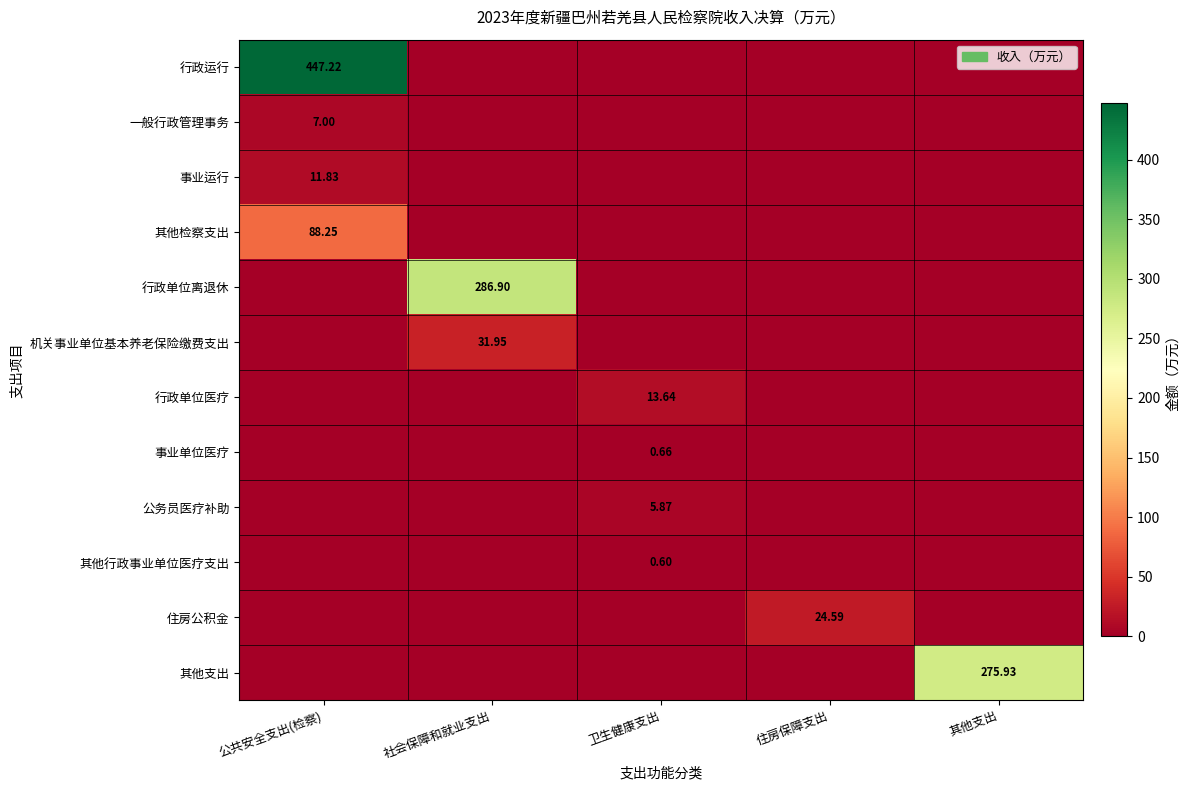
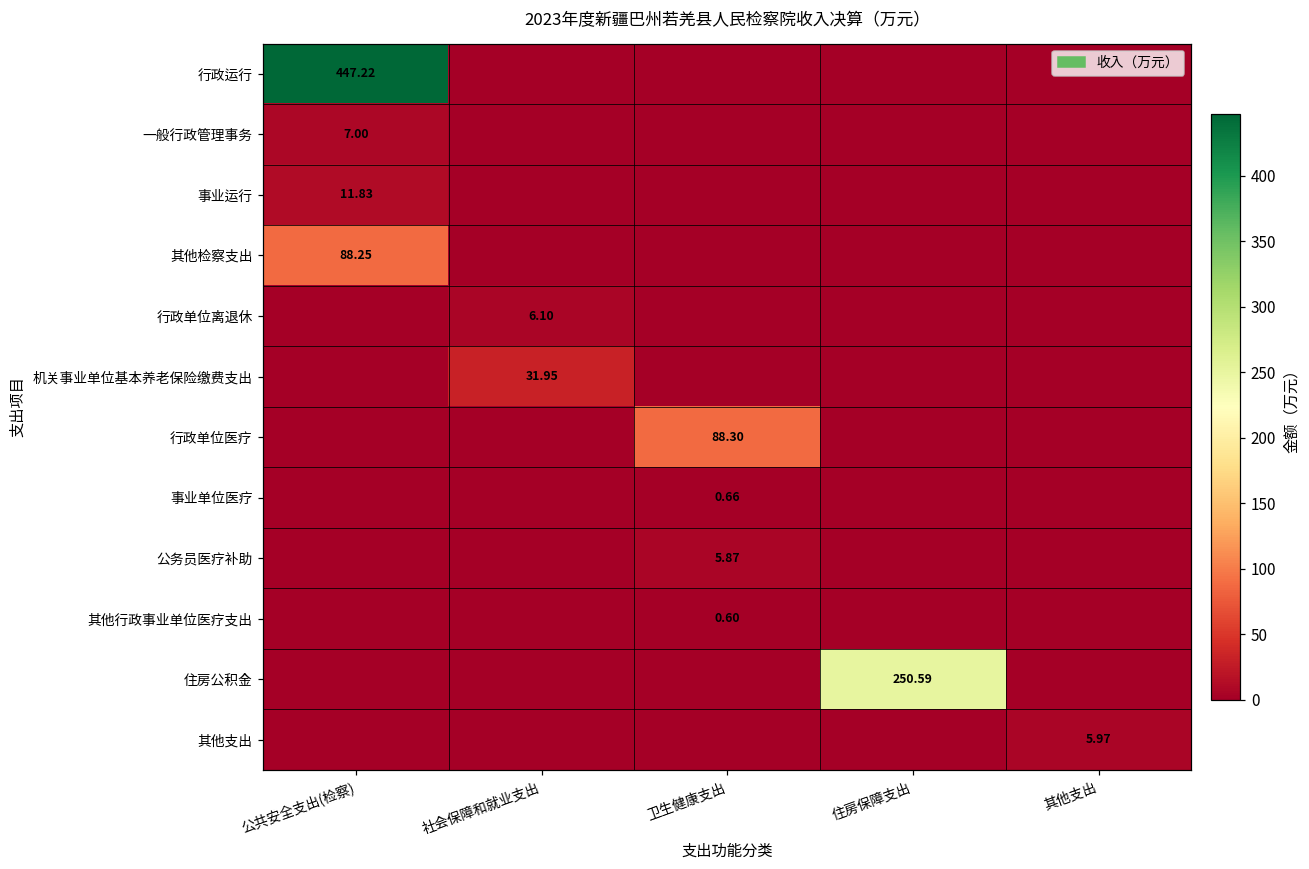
行政单位离退休, 社会保障和就业支出: 286.90 -> 6.10
行政单位医疗, 卫生健康支出: 13.64 -> 88.30
住房公积金, 住房保障支出: 24.59 -> 250.59
其他支出, 其他支出: 275.93 -> 5.97
